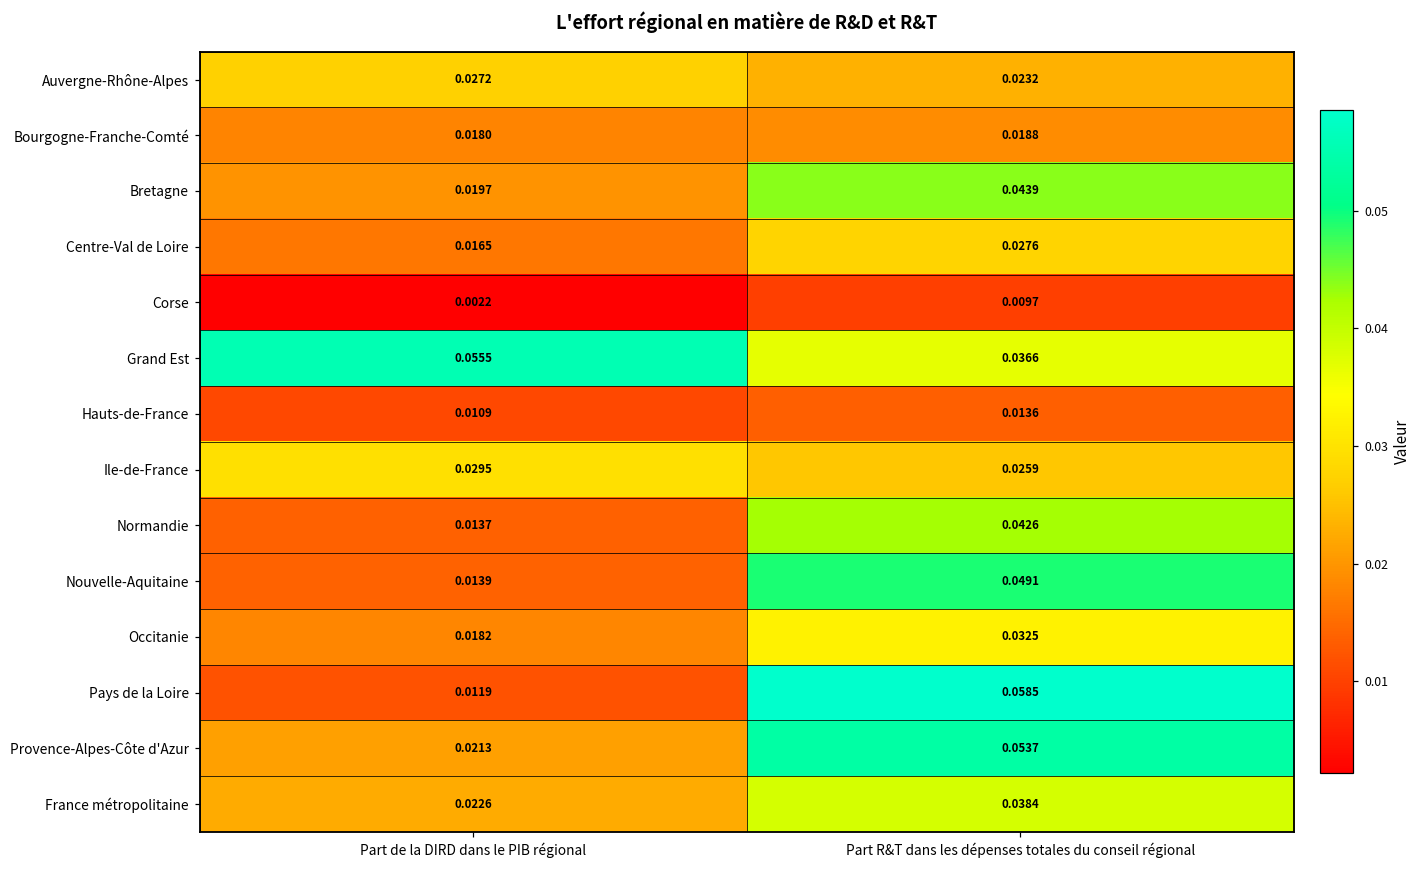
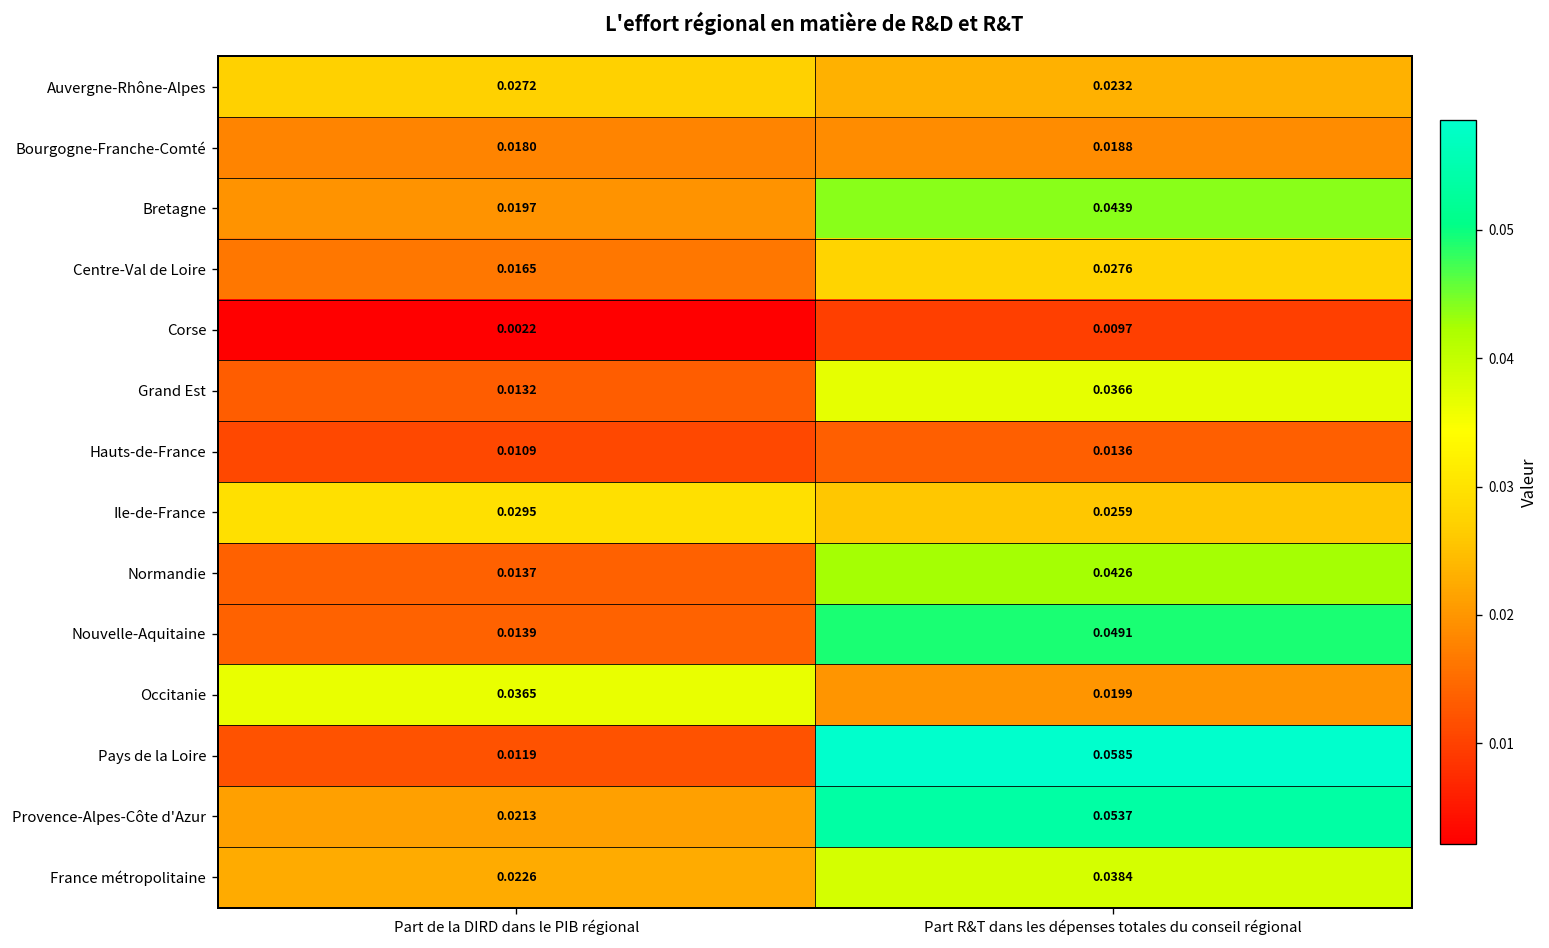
Grand Est, Part de la DIRD dans le PIB régional: 0.0555 -> 0.0132
Occitanie, Part de la DIRD dans le PIB régional: 0.0182 -> 0.0365
Occitanie, Part R&T dans les dépenses totales du conseil régional: 0.0325 -> 0.0199
